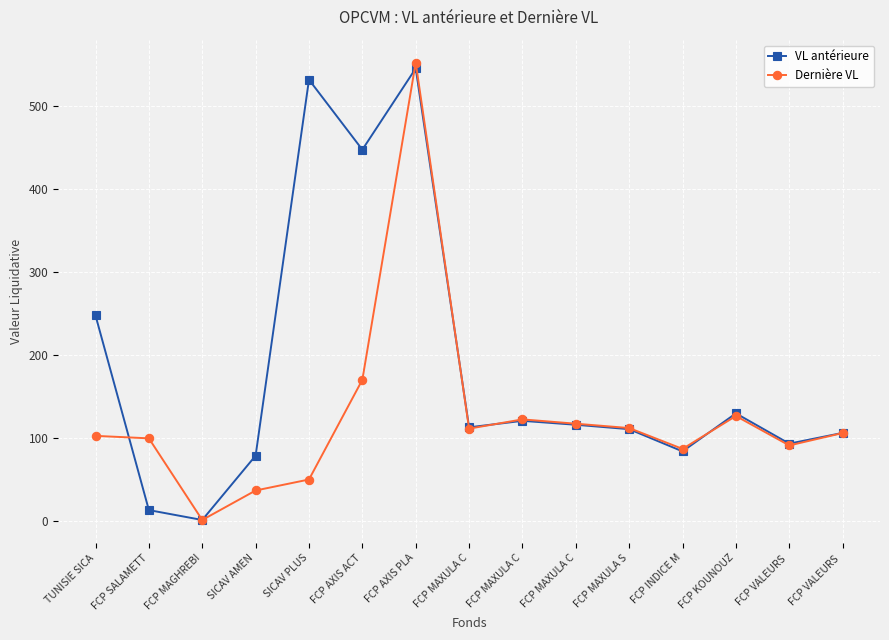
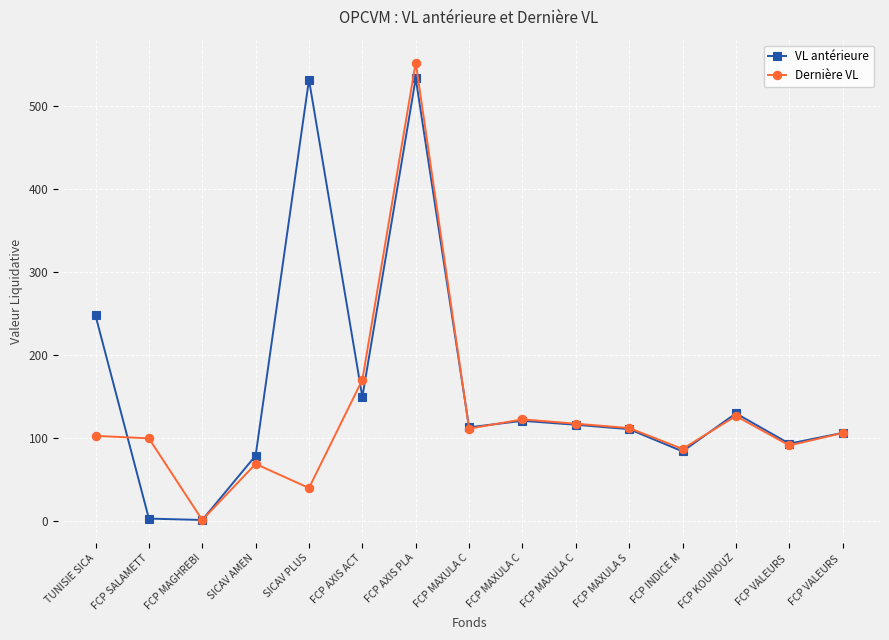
VL antérieure, FCP SALAMETT: 10 -> 0
Dernière VL, SICAV AMEN: 40 -> 70
Dernière VL, SICAV PLUS: 50 -> 40
VL antérieure, FCP AXIS ACT: 450 -> 150
VL antérieure, FCP AXIS PLA: 550 -> 530
